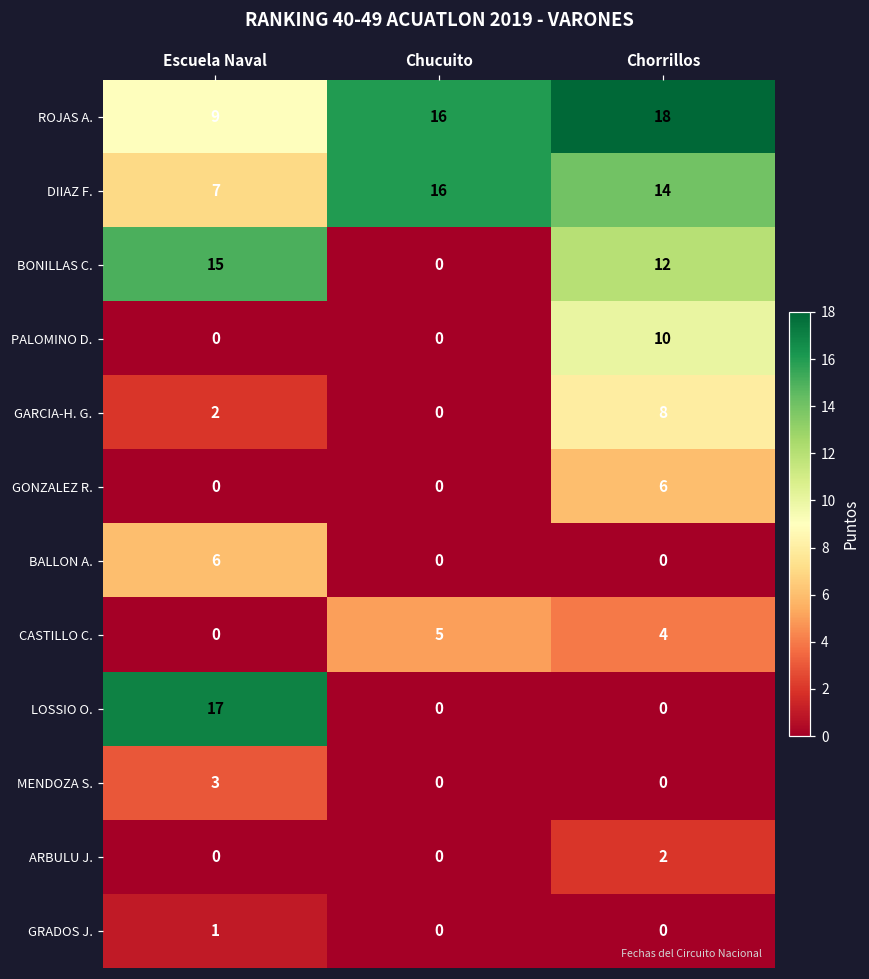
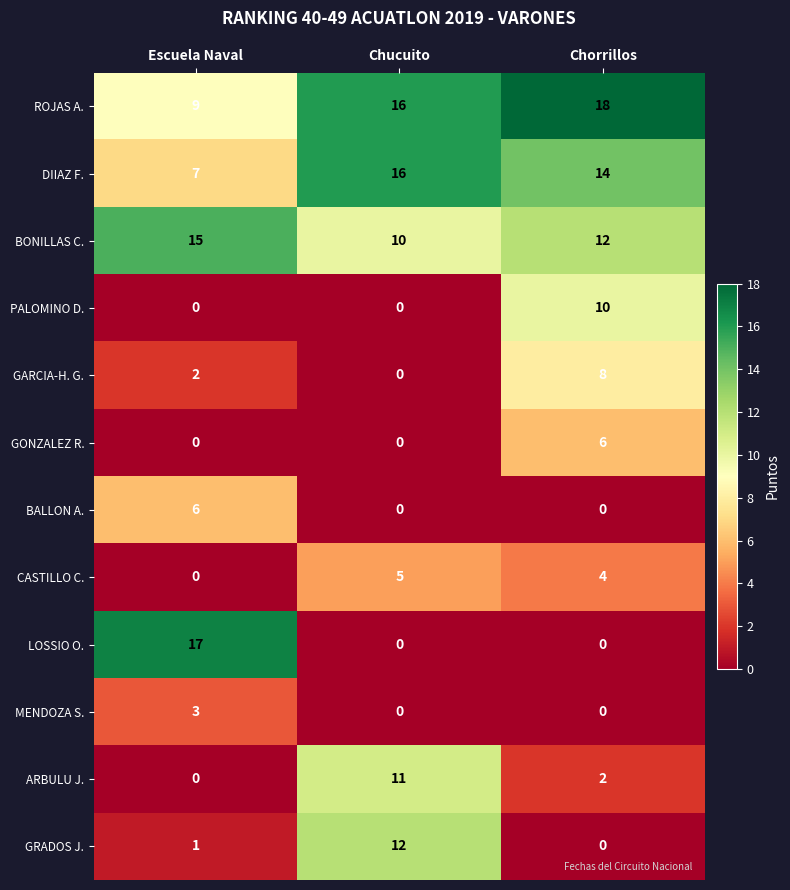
BONILLAS C., Chucuito: 0 -> 10
ARBULU J., Chucuito: 0 -> 11
GRADOS J., Chucuito: 0 -> 12
